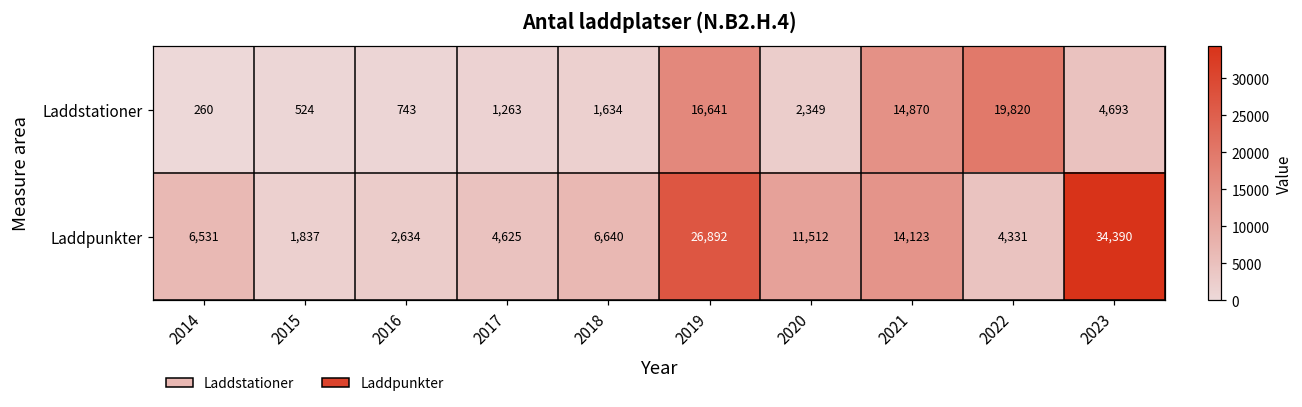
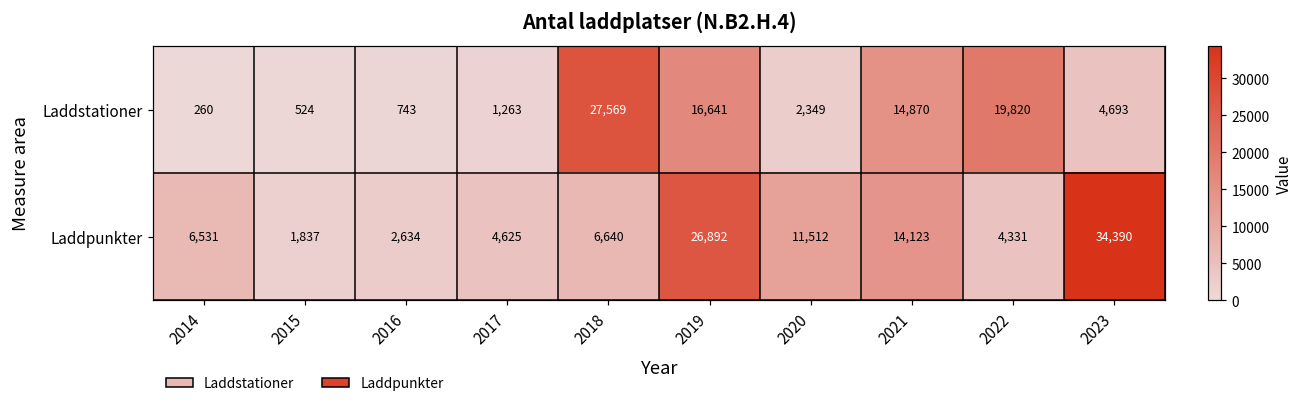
Laddstationer, 2018: 1,634 -> 27,569
